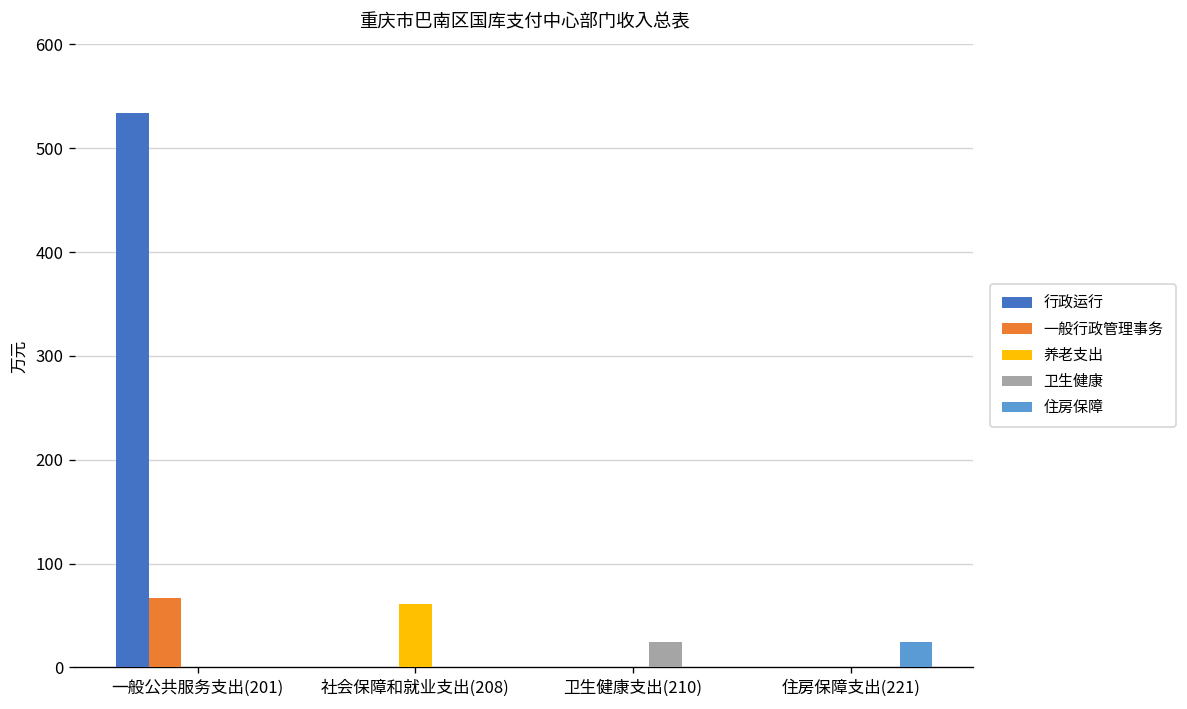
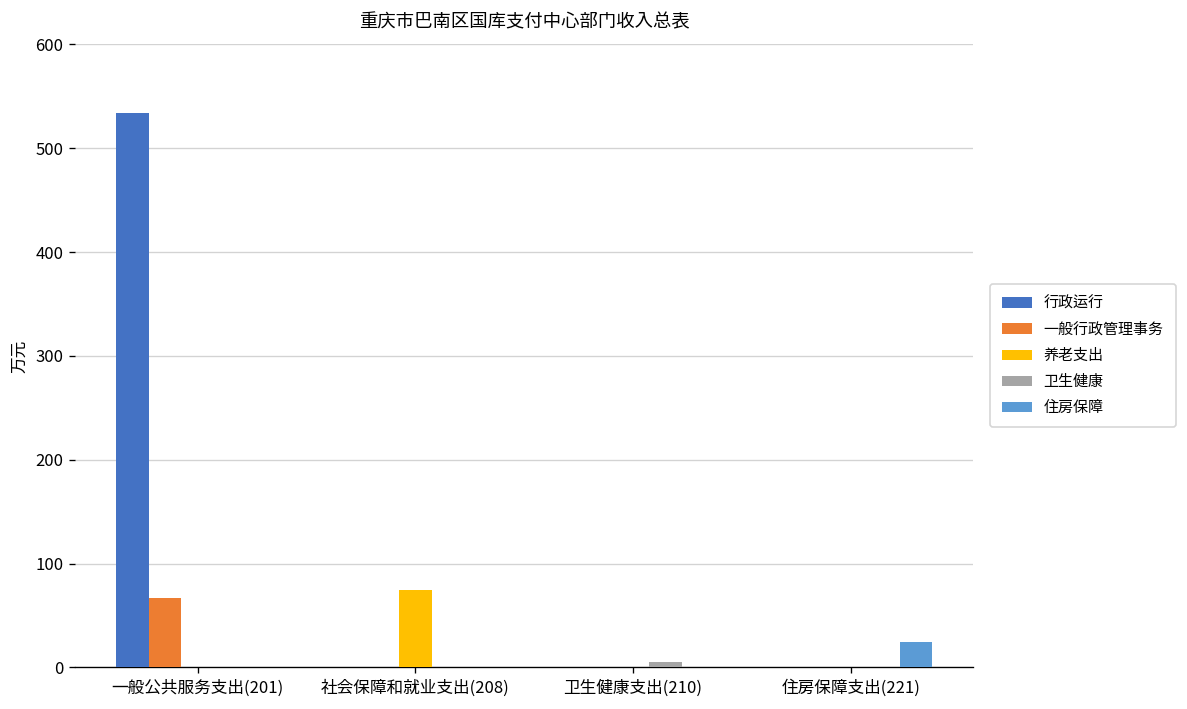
养老支出, 社会保障和就业支出(208): 60 -> 70
卫生健康, 卫生健康支出(210): 20 -> 0
